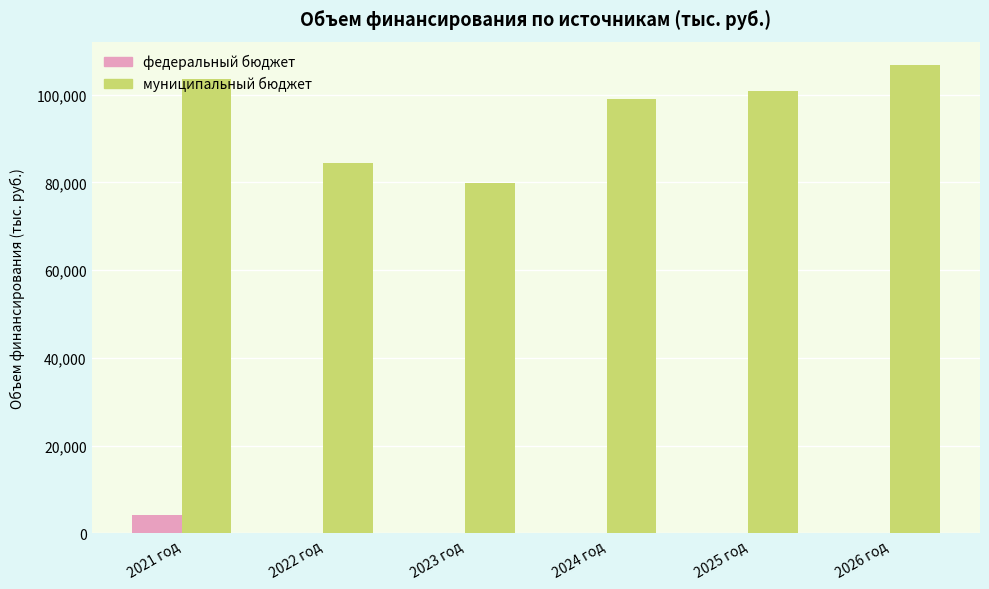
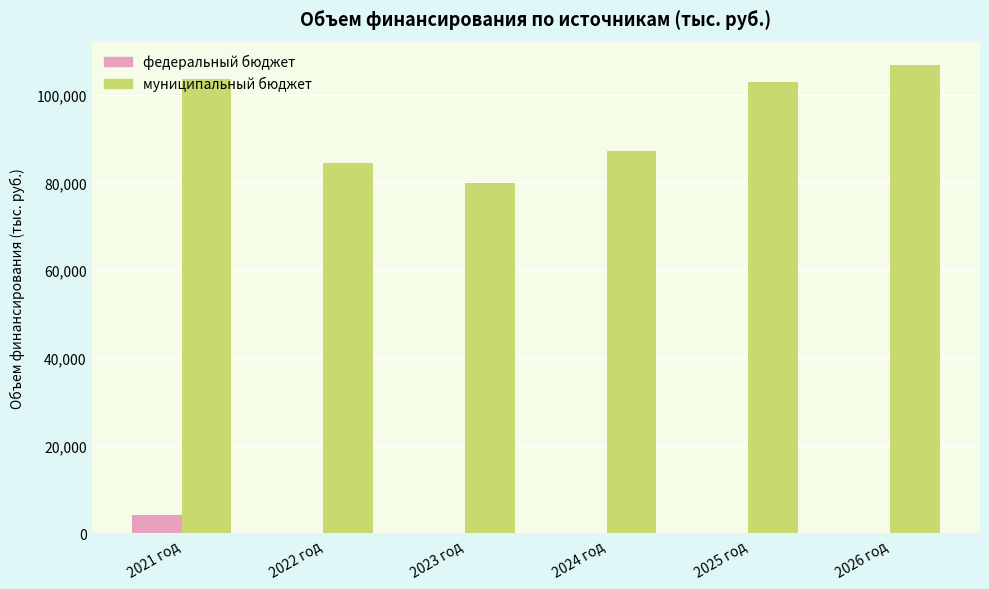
муниципальный бюджет, 2024 год: 99,000 -> 87,000
муниципальный бюджет, 2025 год: 101,000 -> 103,000
